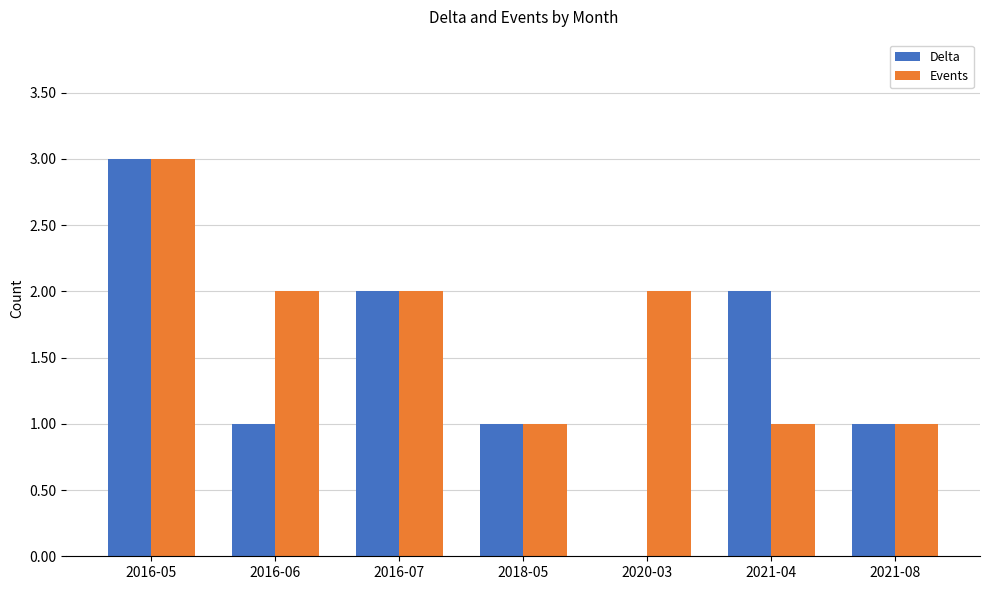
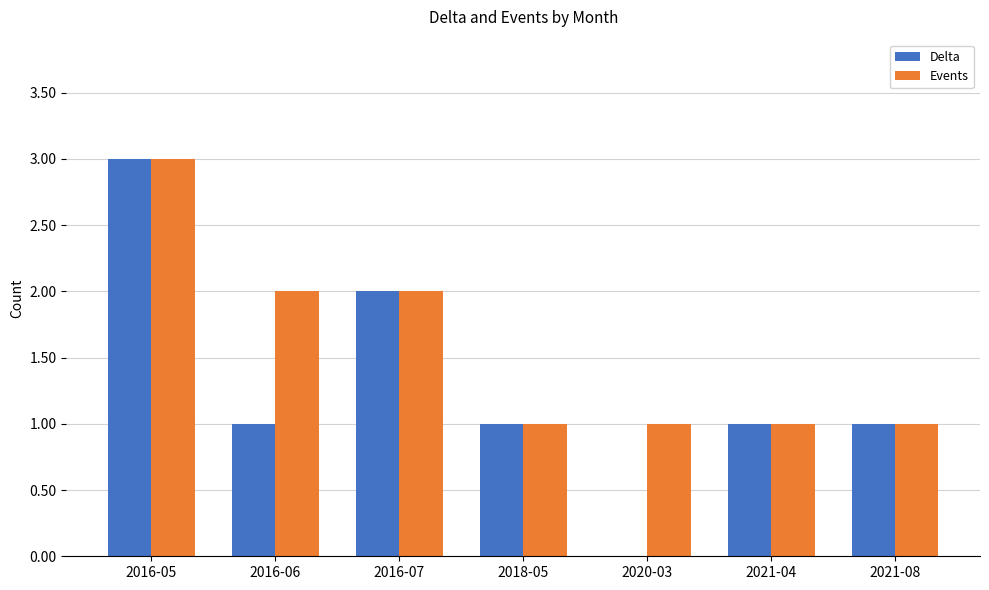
Events, 2020-03: 2 -> 1
Delta, 2021-04: 2 -> 1
